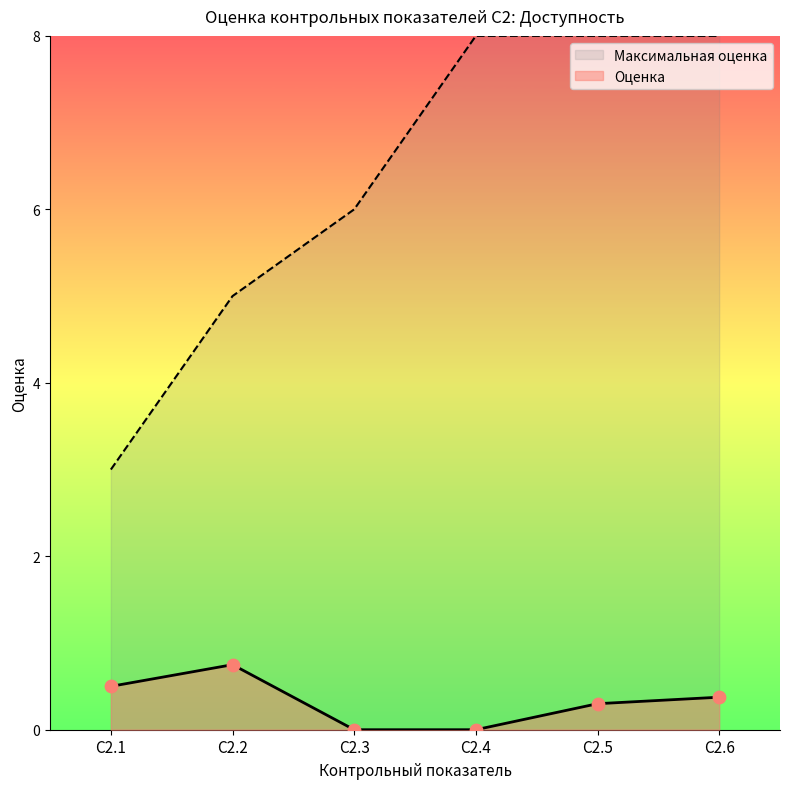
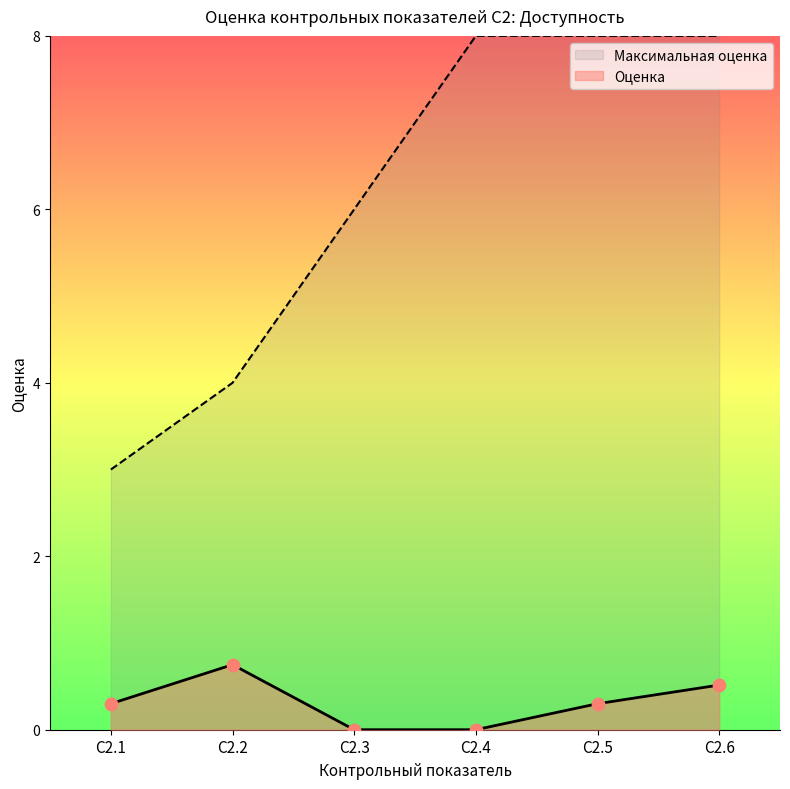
Оценка, C2.1: 0.5 -> 0.3
Максимальная оценка, C2.2: 5 -> 4
Оценка, C2.6: 0.4 -> 0.5
